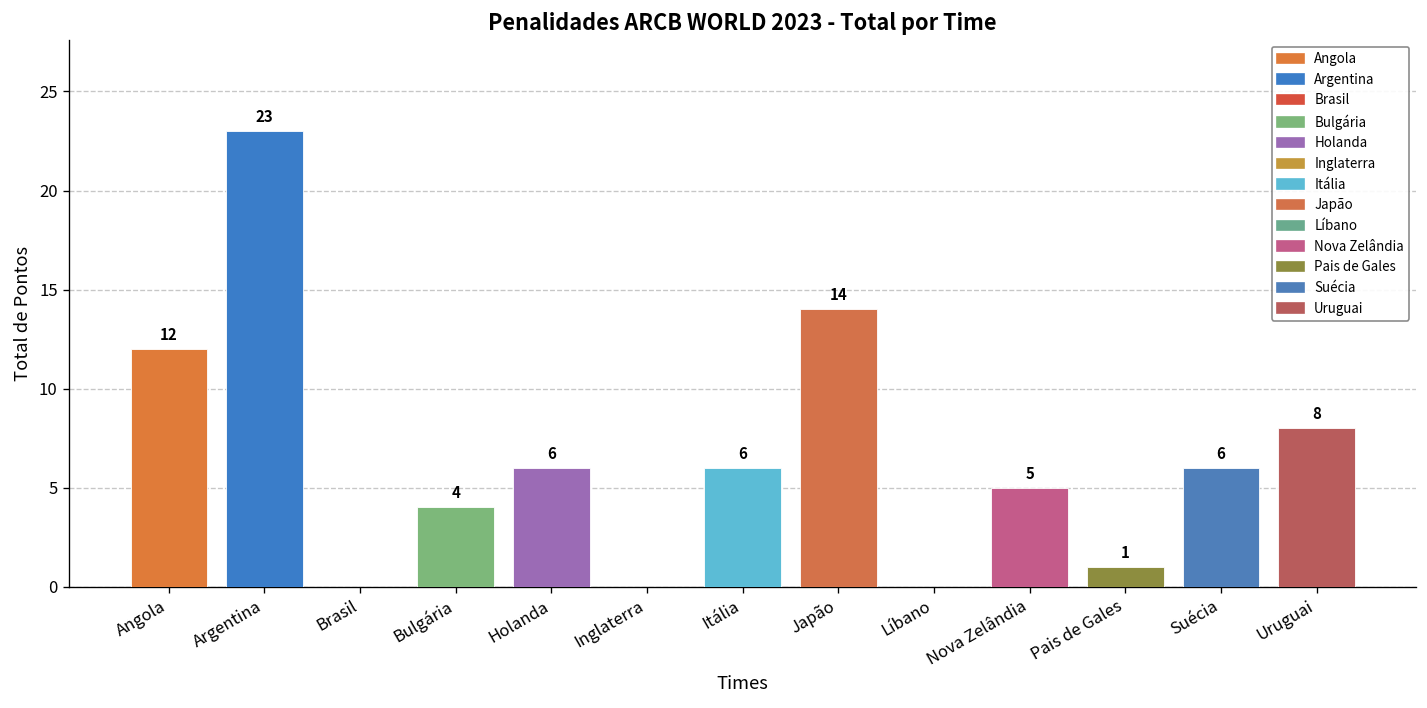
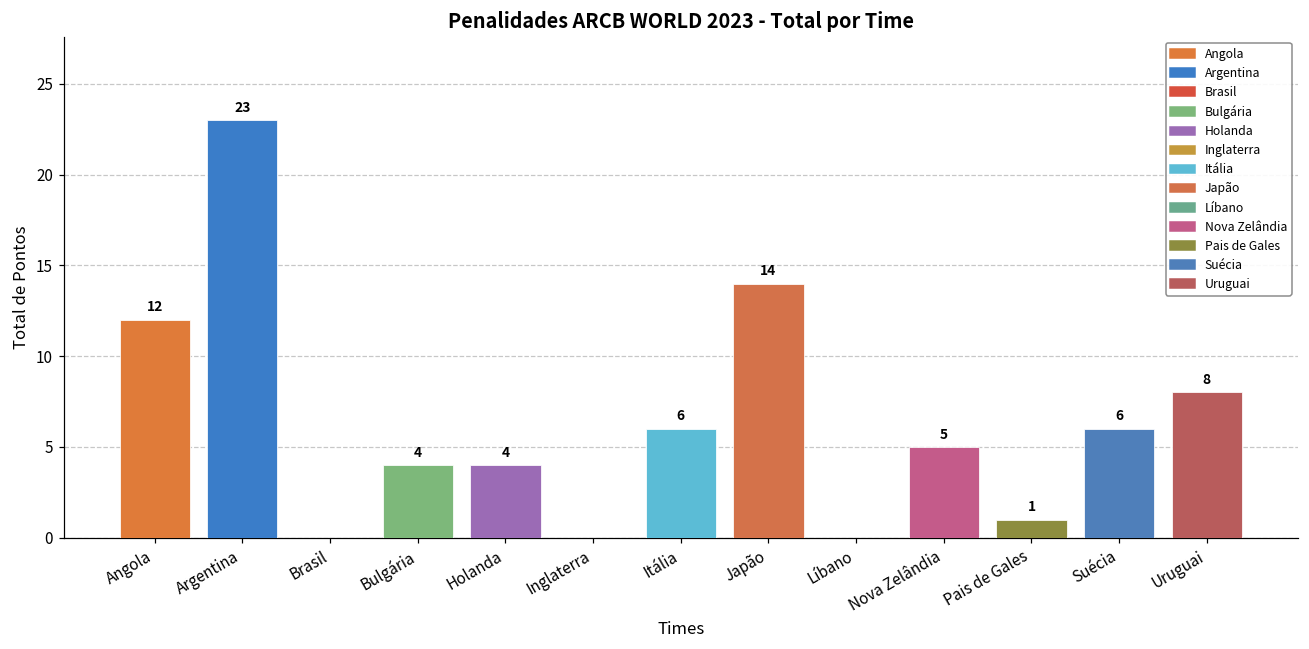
Holanda: 6 -> 4
